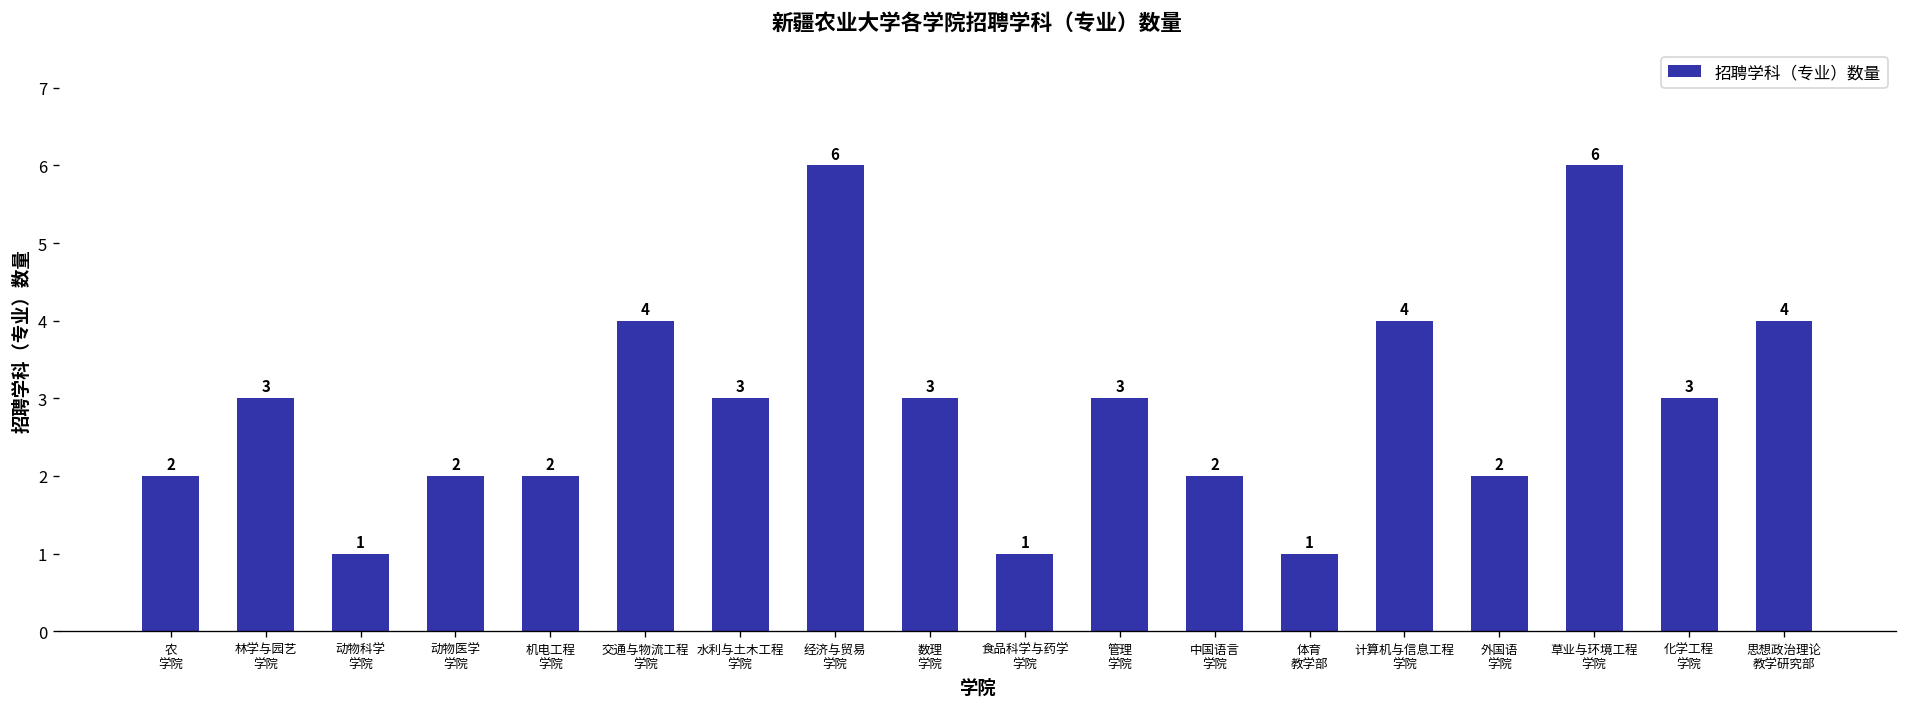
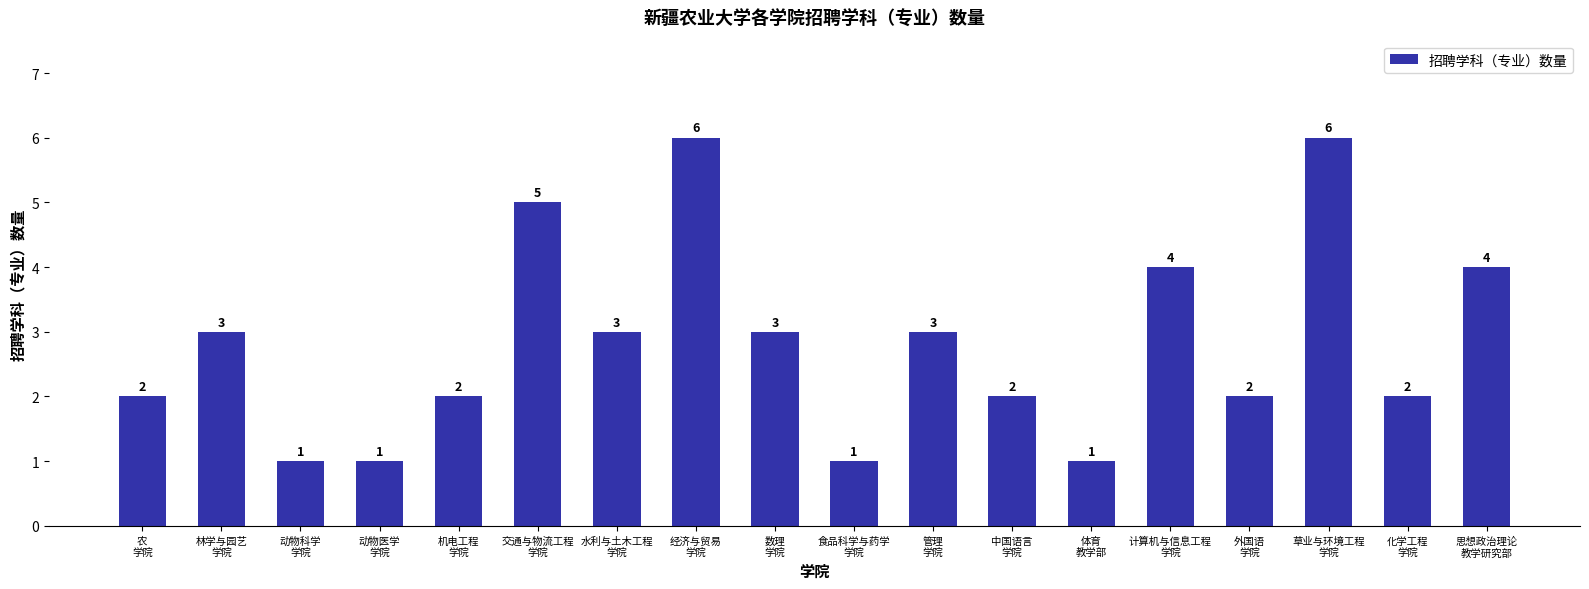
动物医学 学院: 2 -> 1
交通与物流工程 学院: 4 -> 5
化学工程 学院: 3 -> 2
